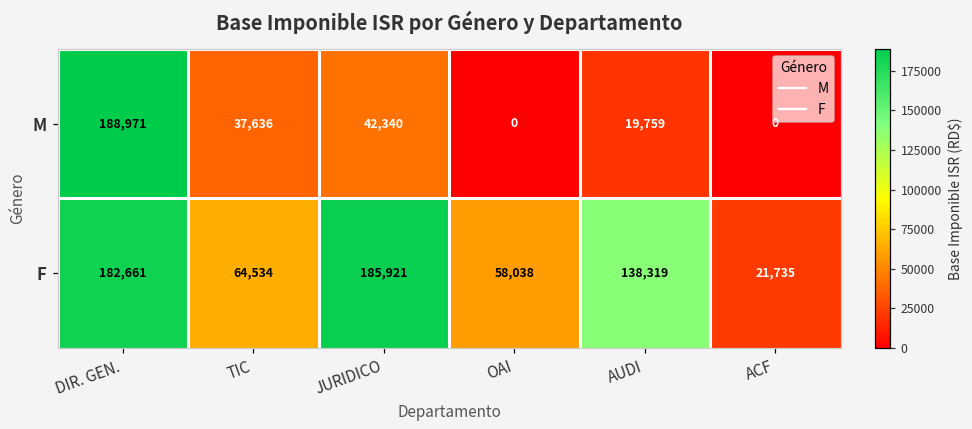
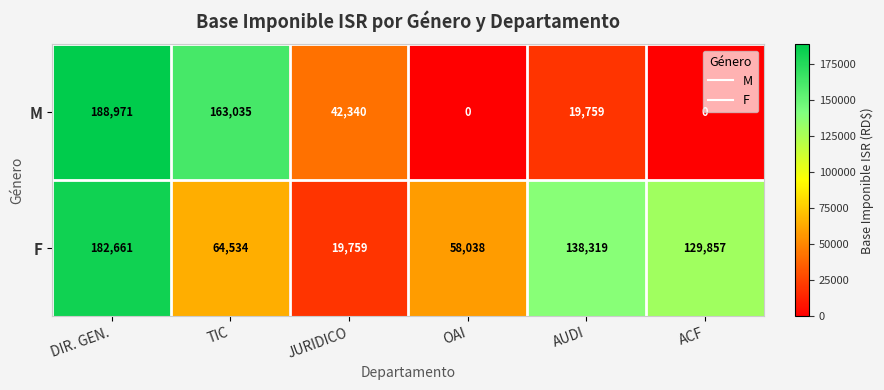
M, TIC: 37,636 -> 163,035
F, JURIDICO: 185,921 -> 19,759
F, ACF: 21,735 -> 129,857
